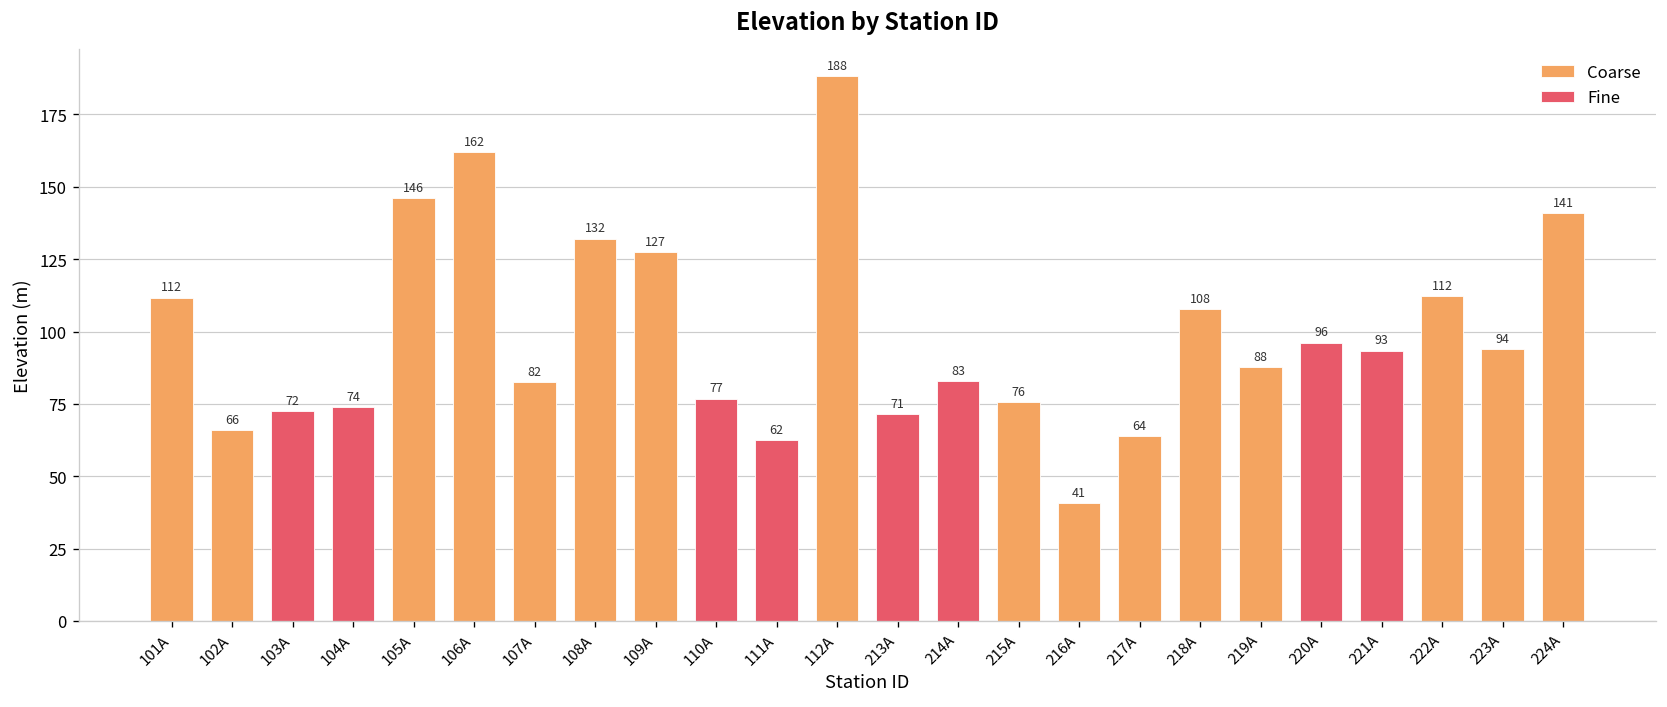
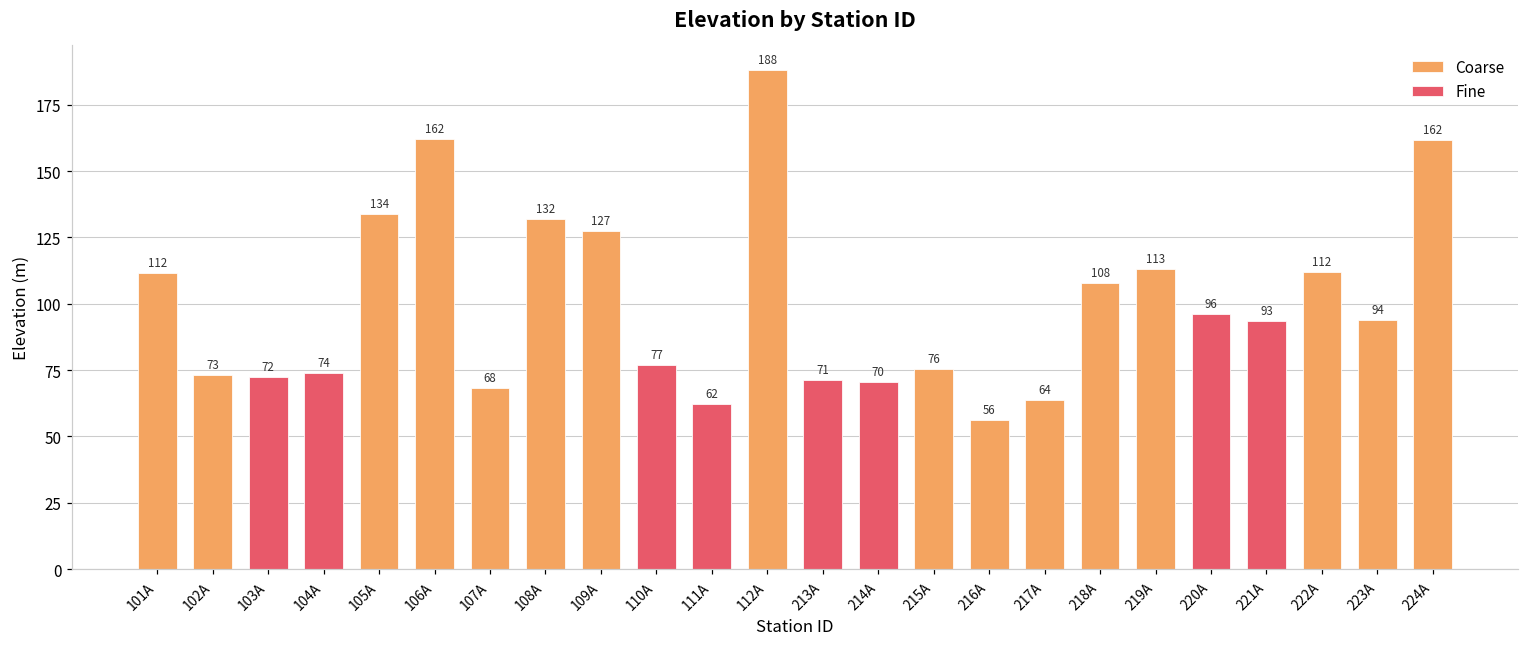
Coarse, 102A: 66 -> 73
Coarse, 105A: 146 -> 134
Coarse, 107A: 82 -> 68
Fine, 214A: 83 -> 70
Coarse, 216A: 41 -> 56
Coarse, 219A: 88 -> 113
Coarse, 224A: 141 -> 162
